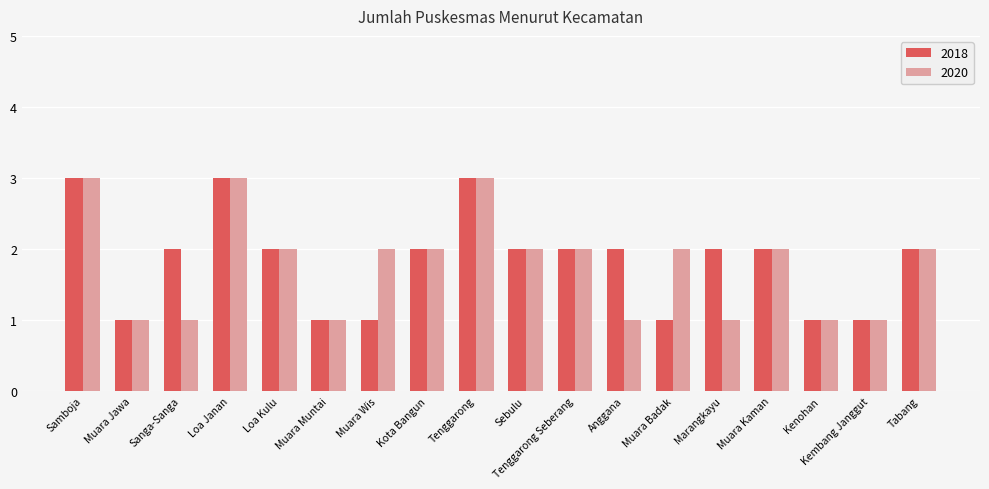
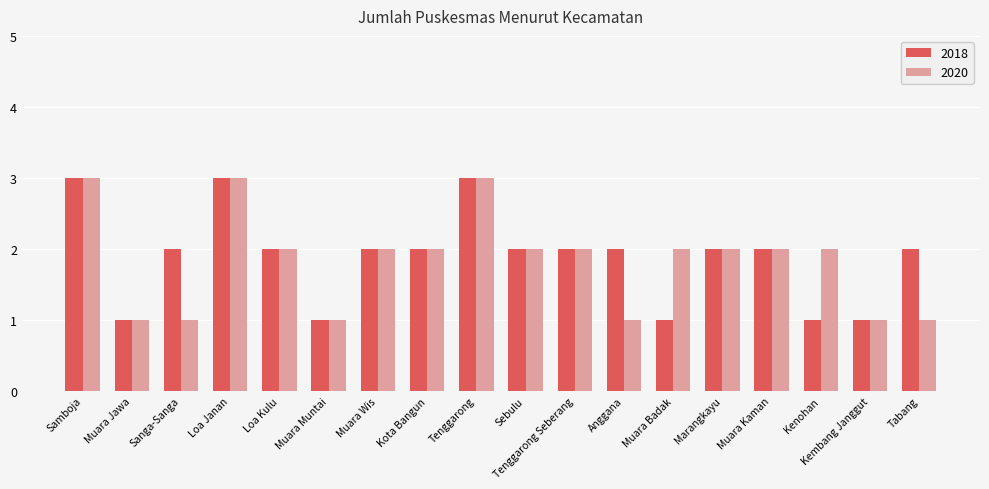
2018, Muara Wis: 1 -> 2
2020, Marangkayu: 1 -> 2
2020, Kenohan: 1 -> 2
2020, Tabang: 2 -> 1
